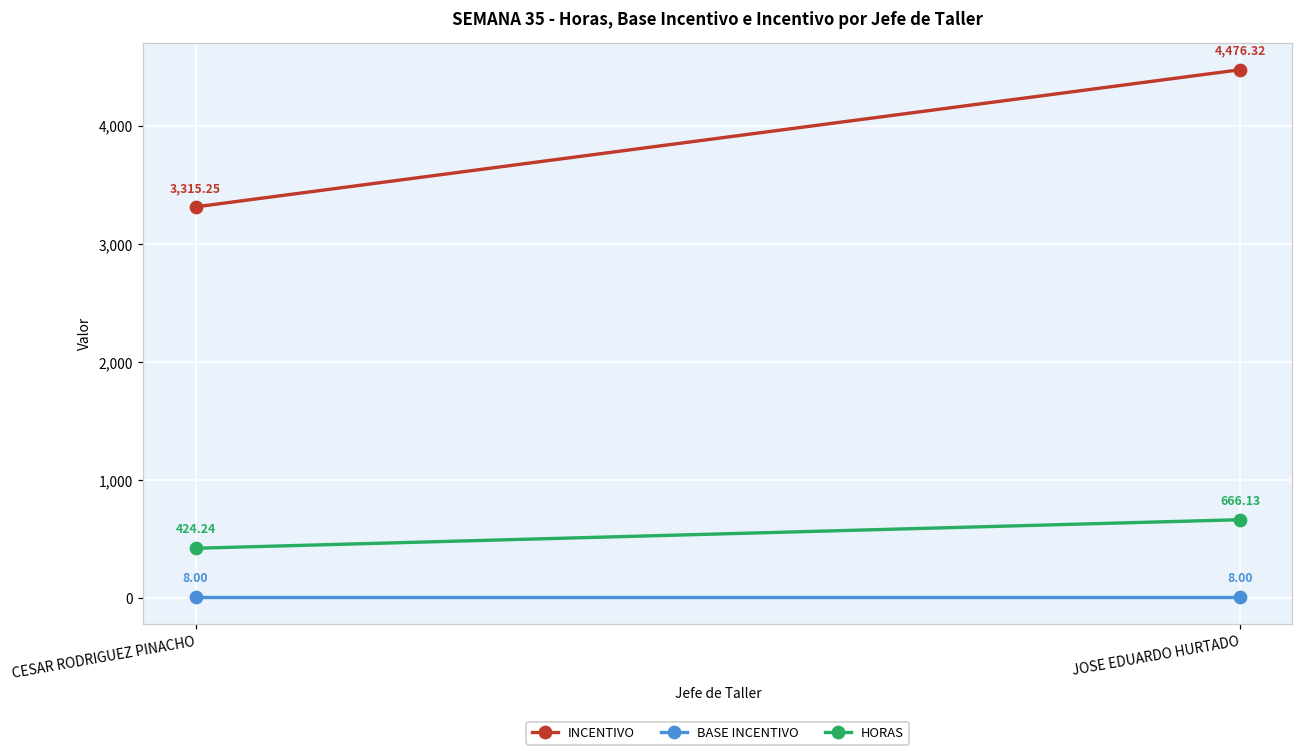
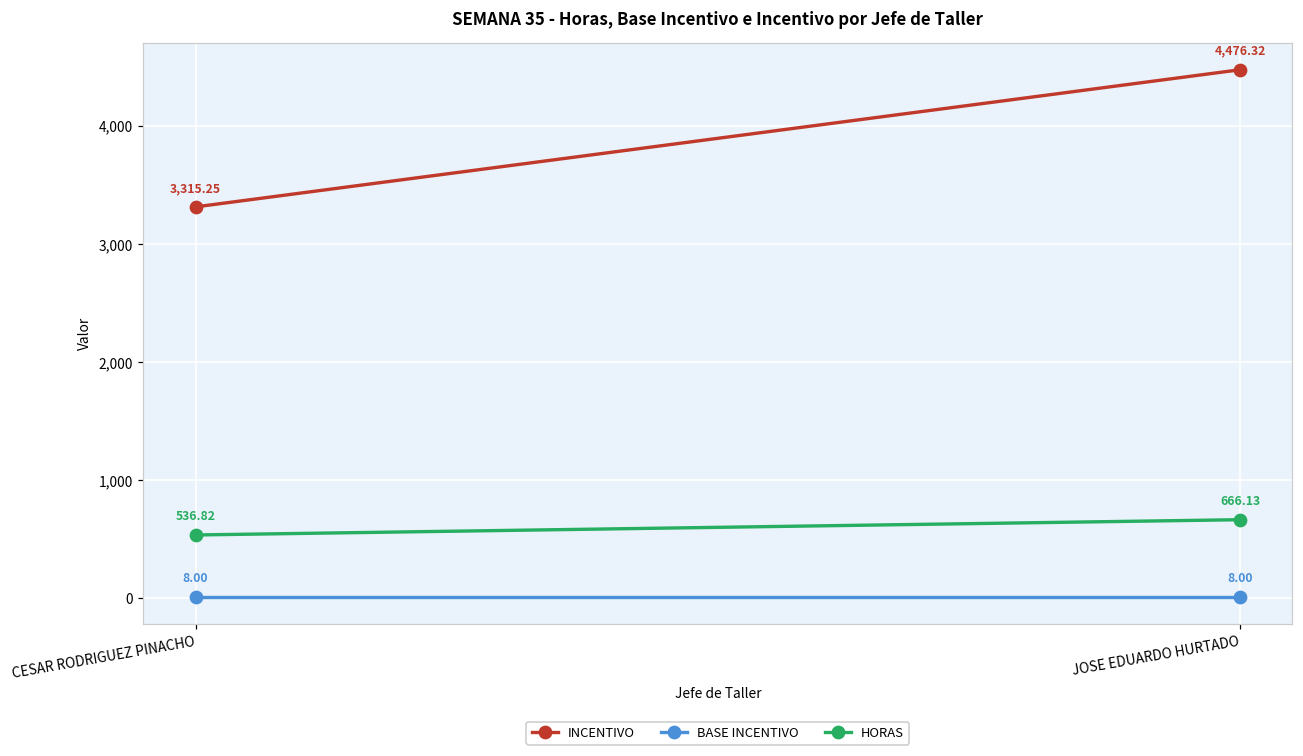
HORAS, CESAR RODRIGUEZ PINACHO: 424.24 -> 536.82
